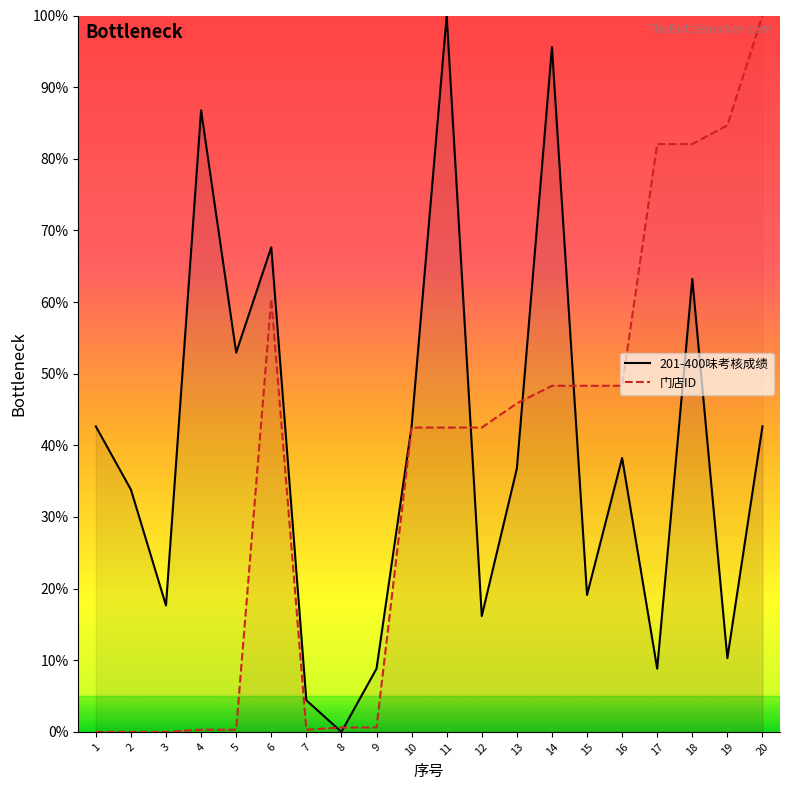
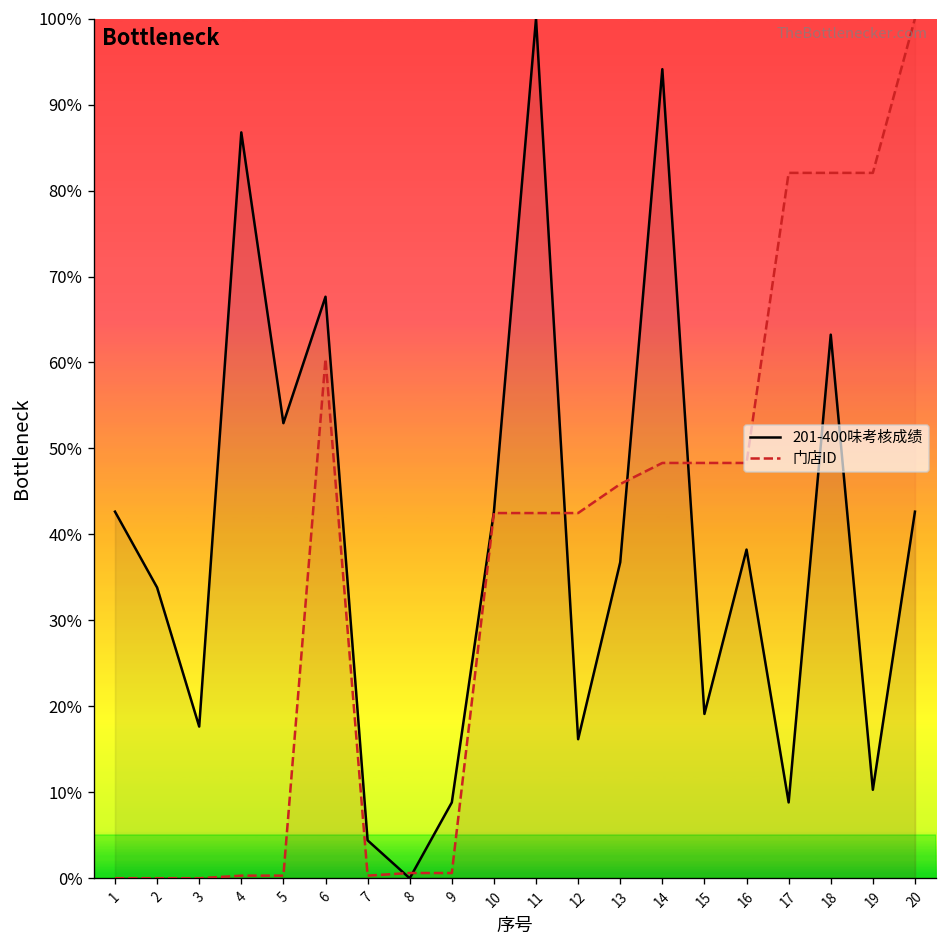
201-400味考核成绩, 14: 96% -> 94%
门店ID, 19: 85% -> 82%
